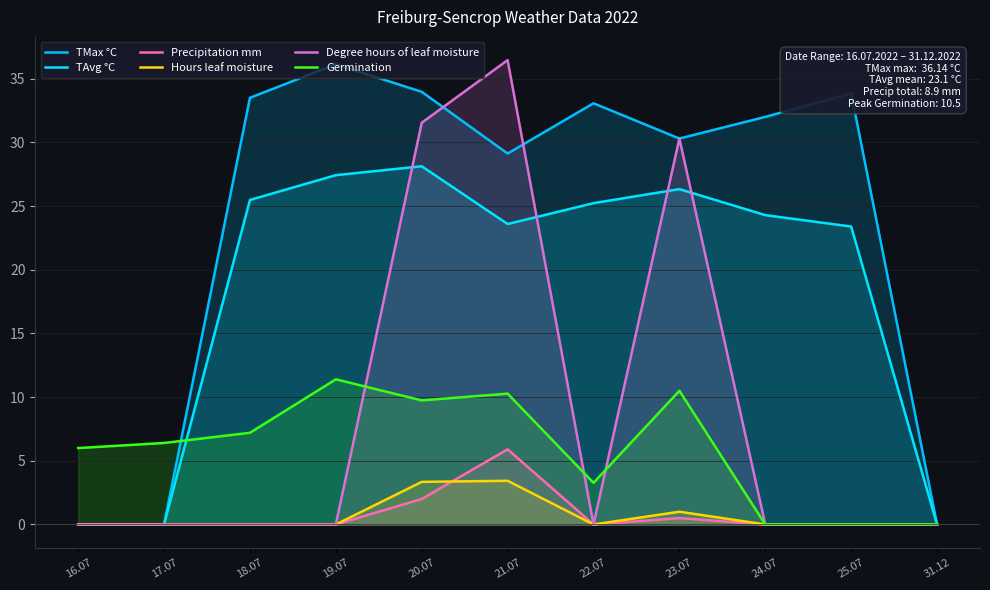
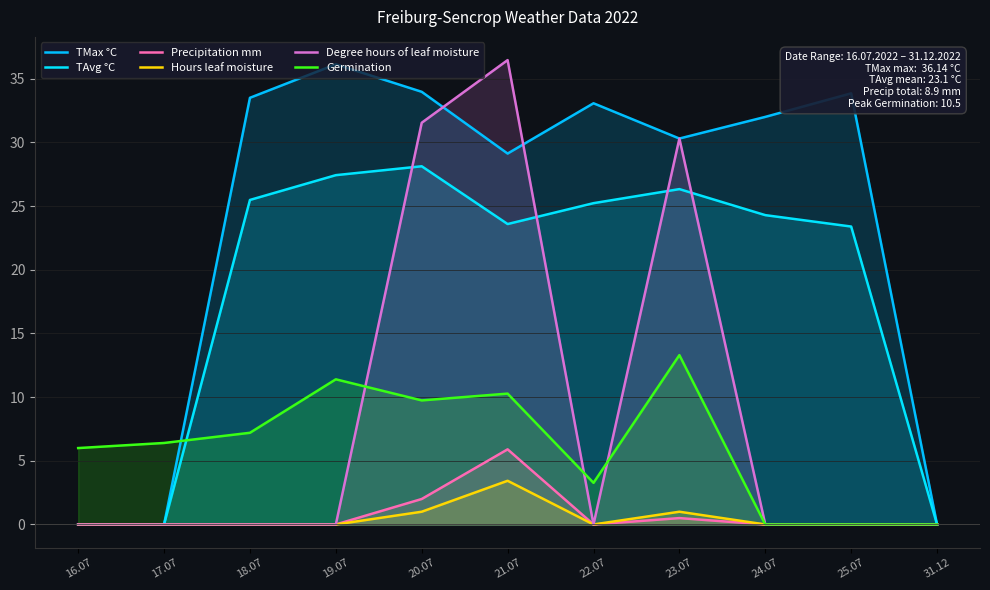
Hours leaf moisture, 20.07: 3.3 -> 1.0
Germination, 23.07: 10.5 -> 13.3
